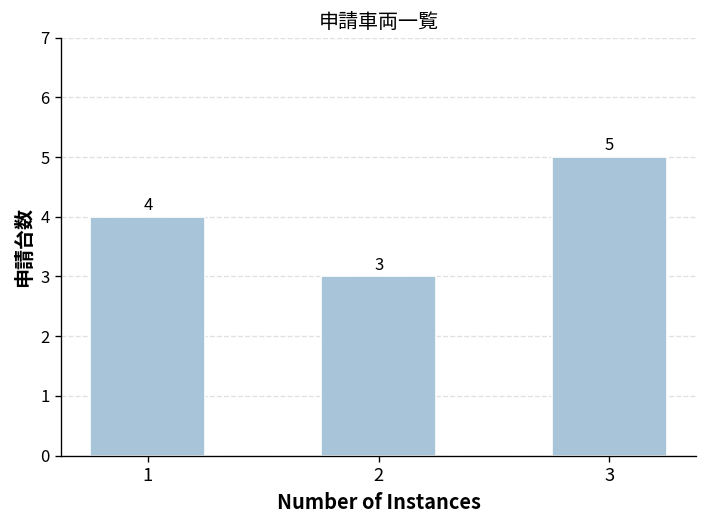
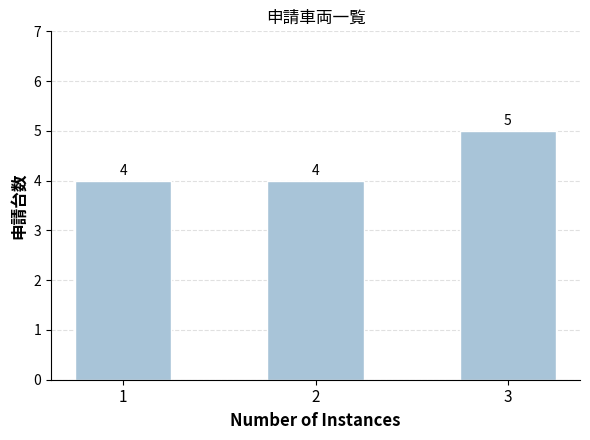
2: 3 -> 4
